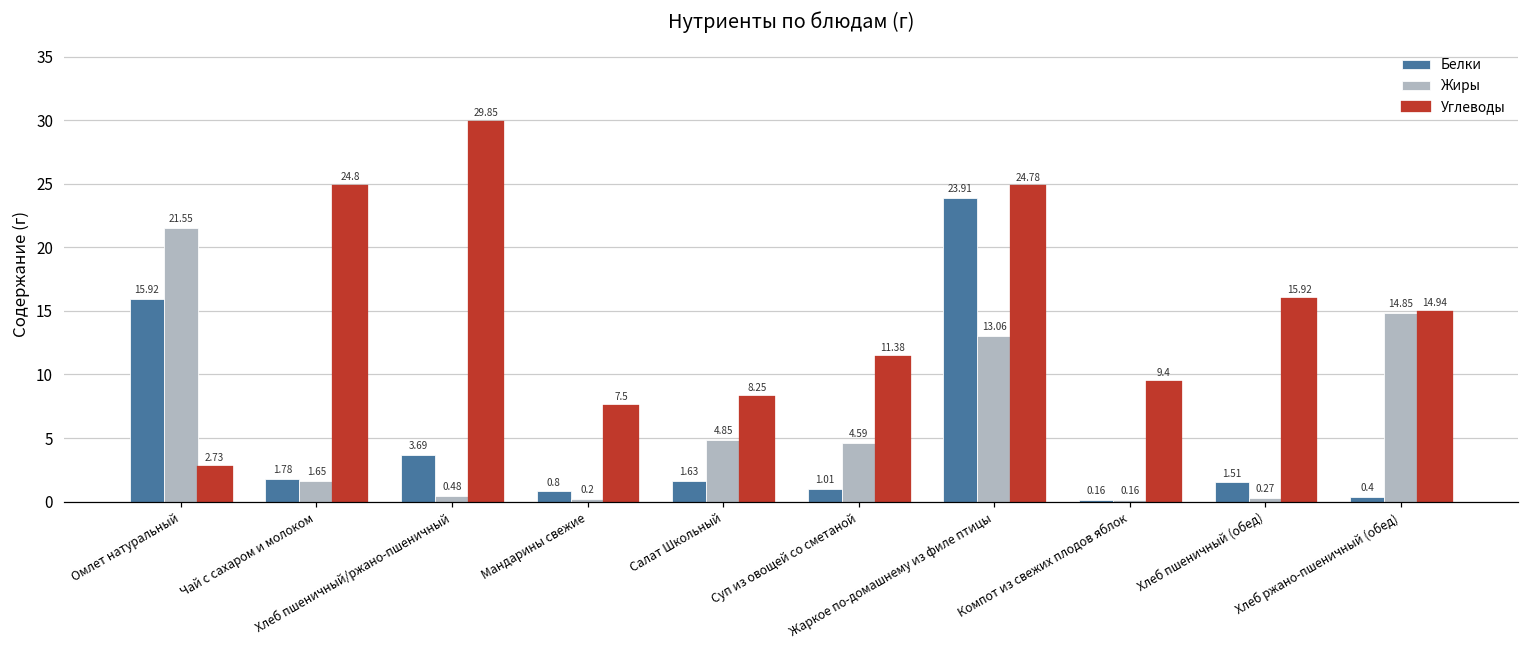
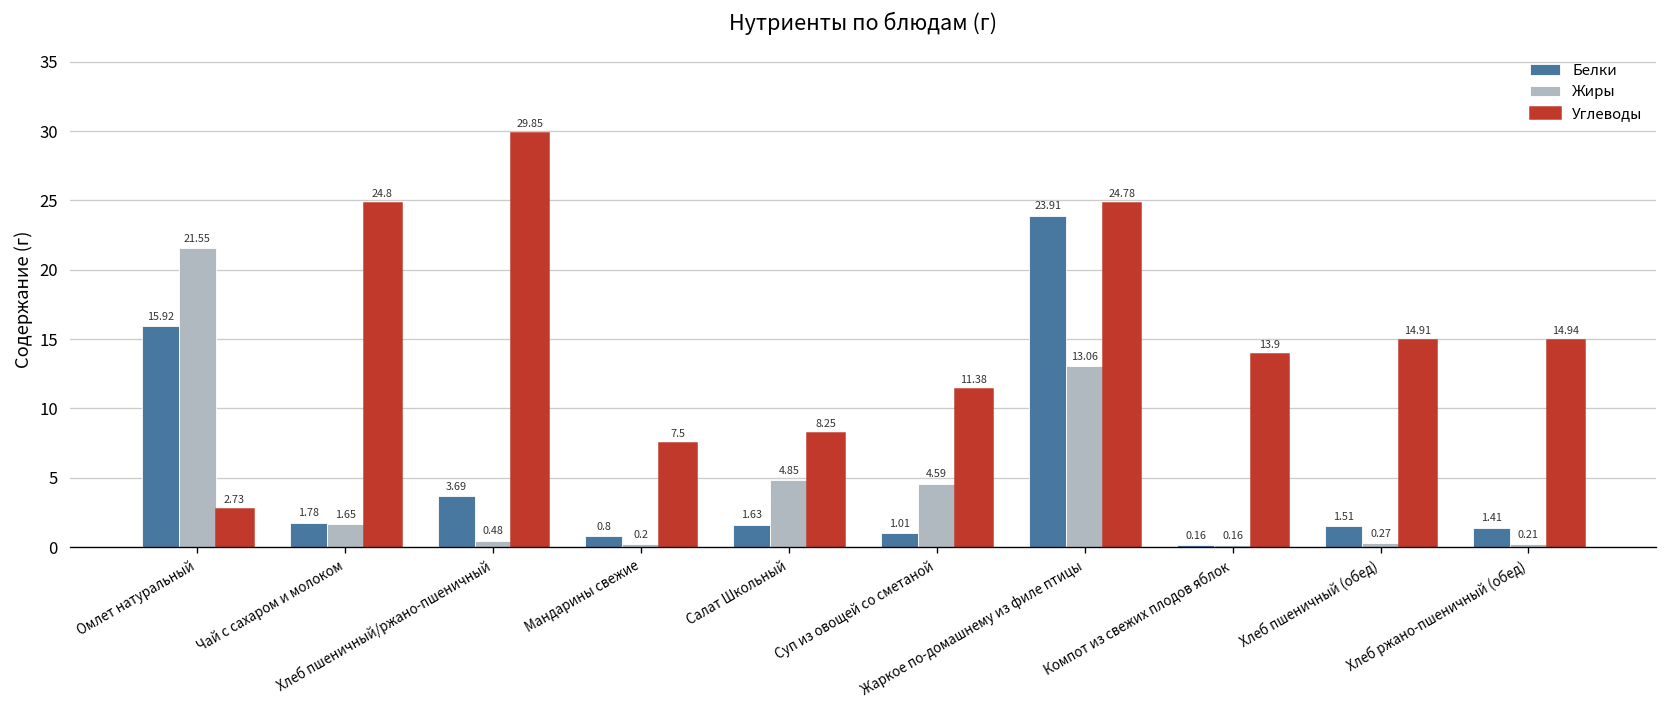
Углеводы, Компот из свежих плодов яблок: 9.4 -> 13.9
Углеводы, Хлеб пшеничный (обед): 15.92 -> 14.91
Белки, Хлеб ржано-пшеничный (обед): 0.4 -> 1.41
Жиры, Хлеб ржано-пшеничный (обед): 14.85 -> 0.21
